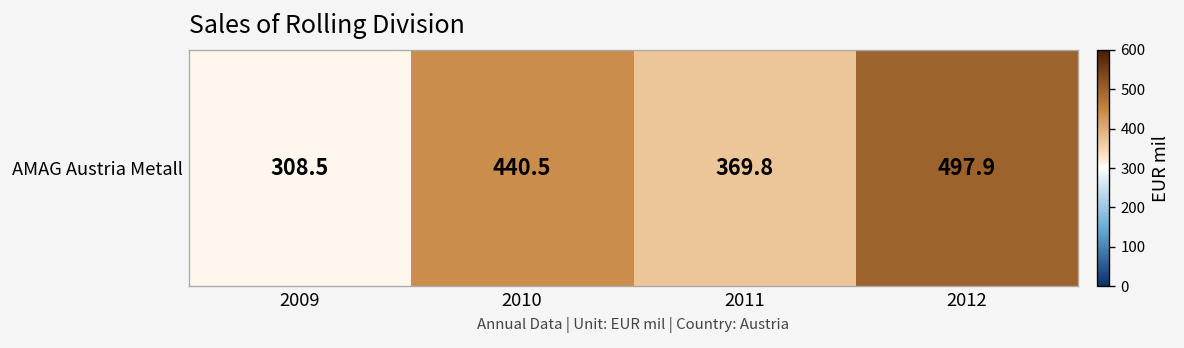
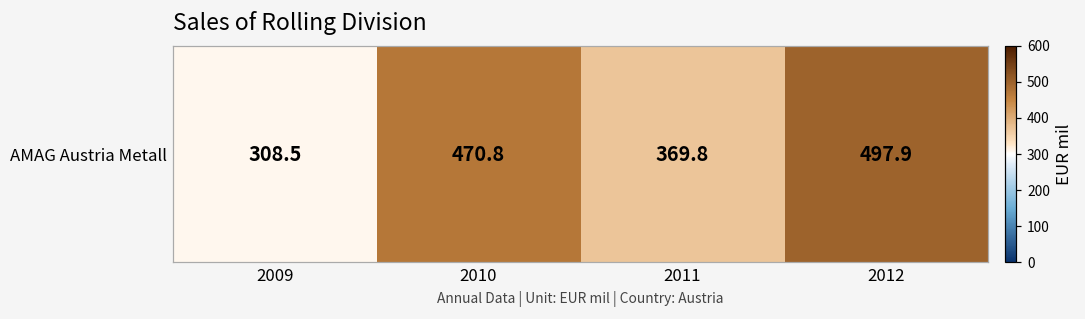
AMAG Austria Metall, 2010: 440.5 -> 470.8
